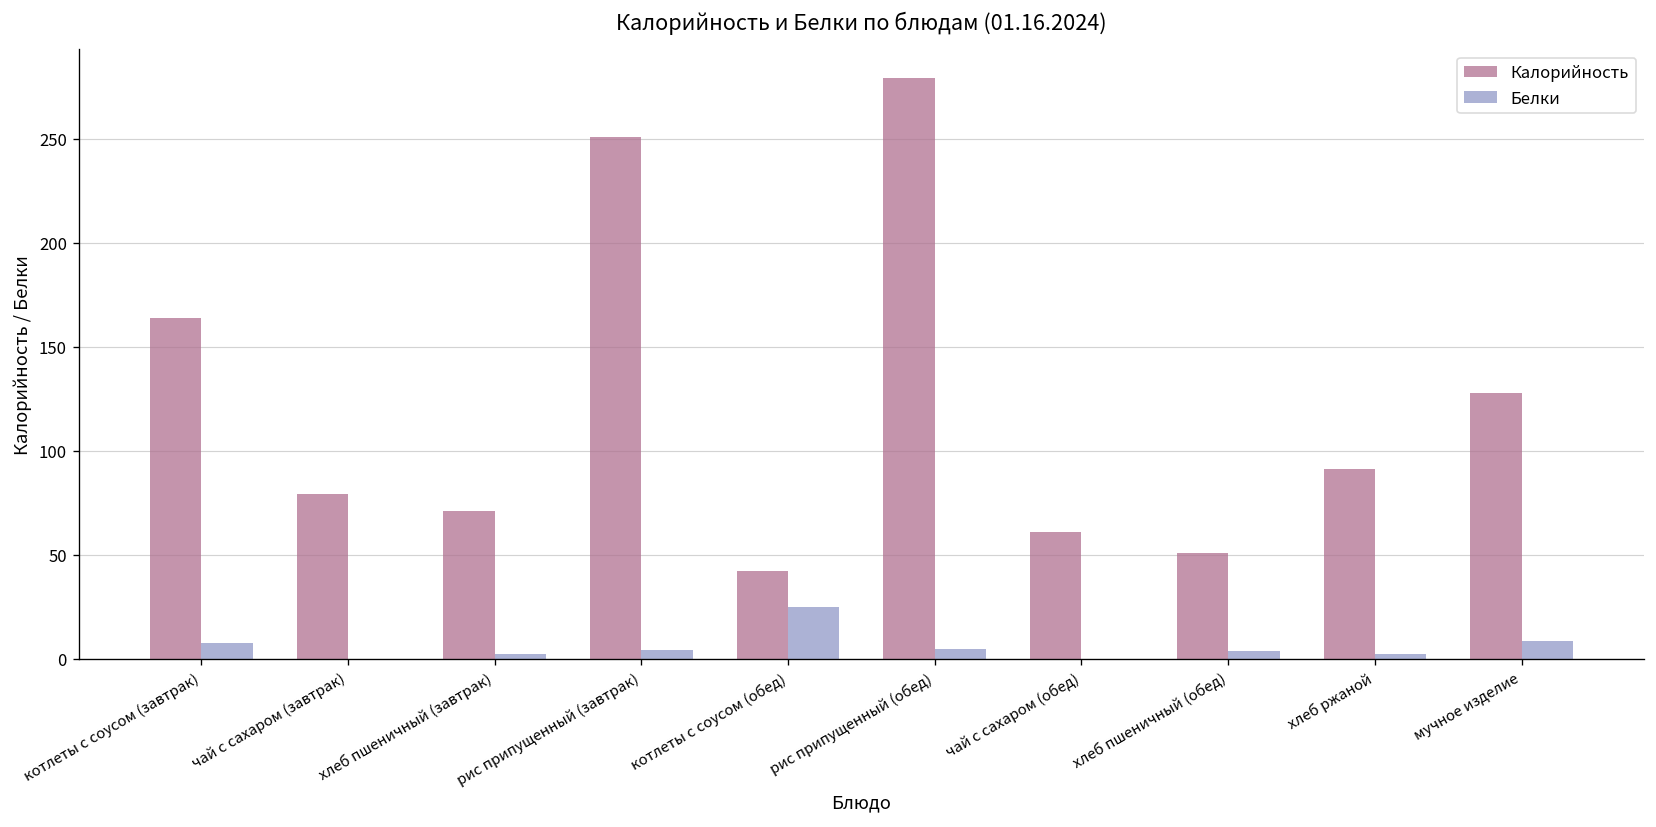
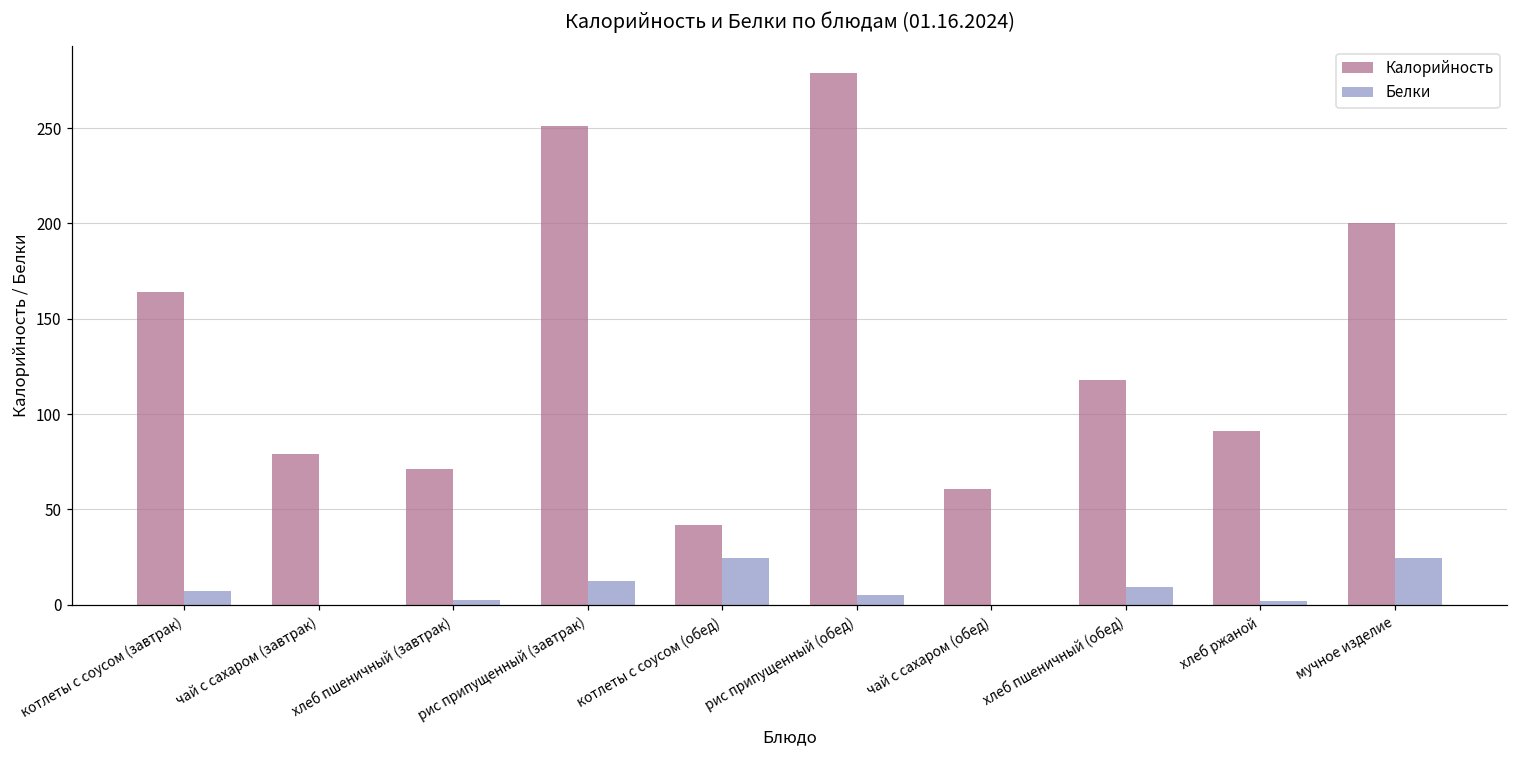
Белки, рис припущенный (завтрак): 4 -> 12
Калорийность, хлеб пшеничный (обед): 51 -> 118
Белки, хлеб пшеничный (обед): 4 -> 9
Калорийность, мучное изделие: 128 -> 200
Белки, мучное изделие: 9 -> 25
